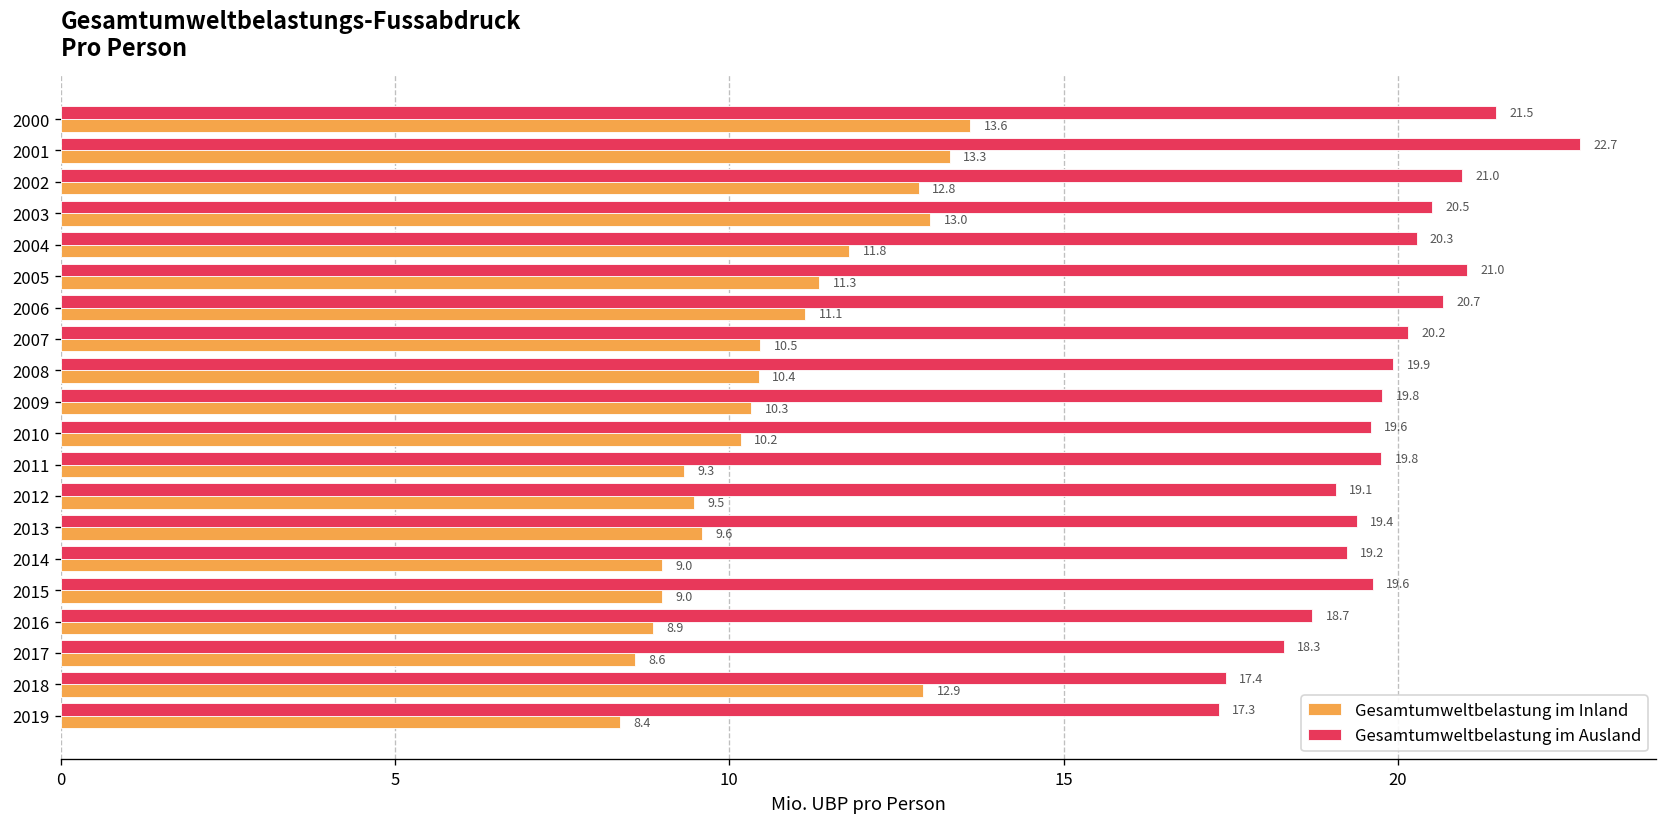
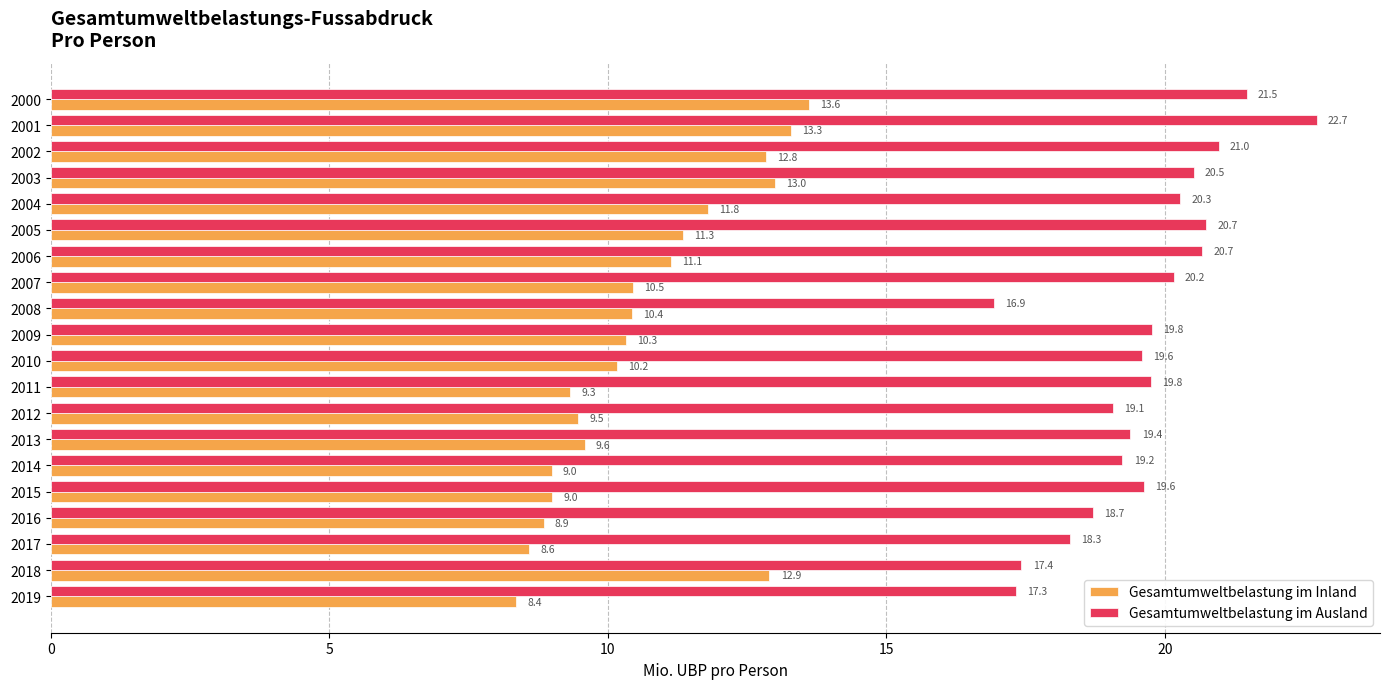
Gesamtumweltbelastung im Ausland, 2005: 21.0 -> 20.7
Gesamtumweltbelastung im Ausland, 2008: 19.9 -> 16.9
